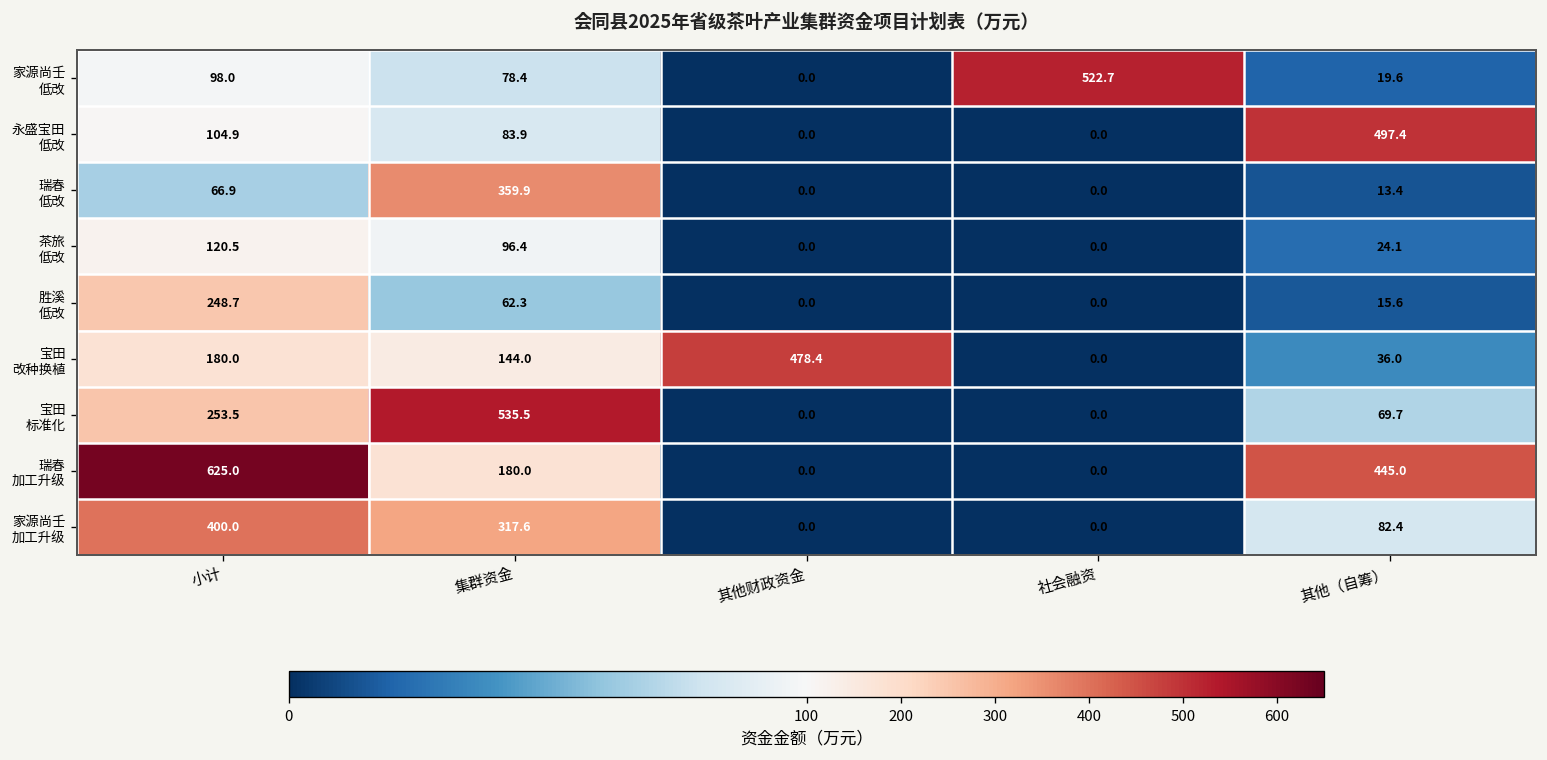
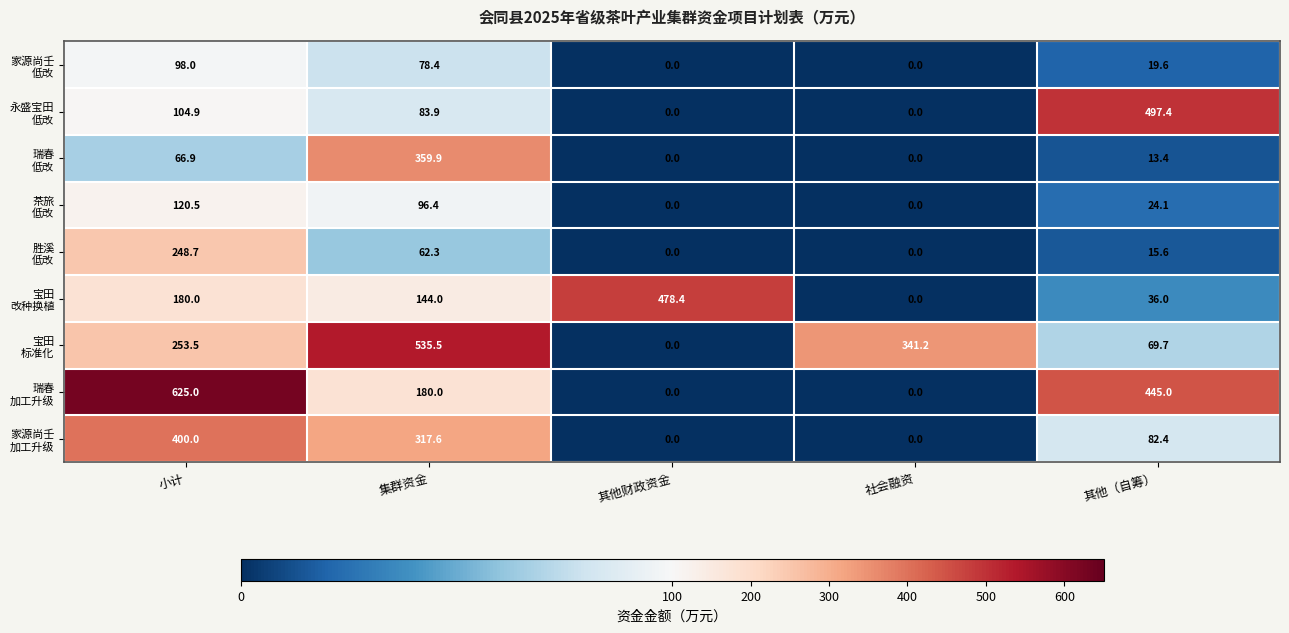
家源尚壬 低改, 社会融资: 522.7 -> 0.0
宝田 标准化, 社会融资: 0.0 -> 341.2
